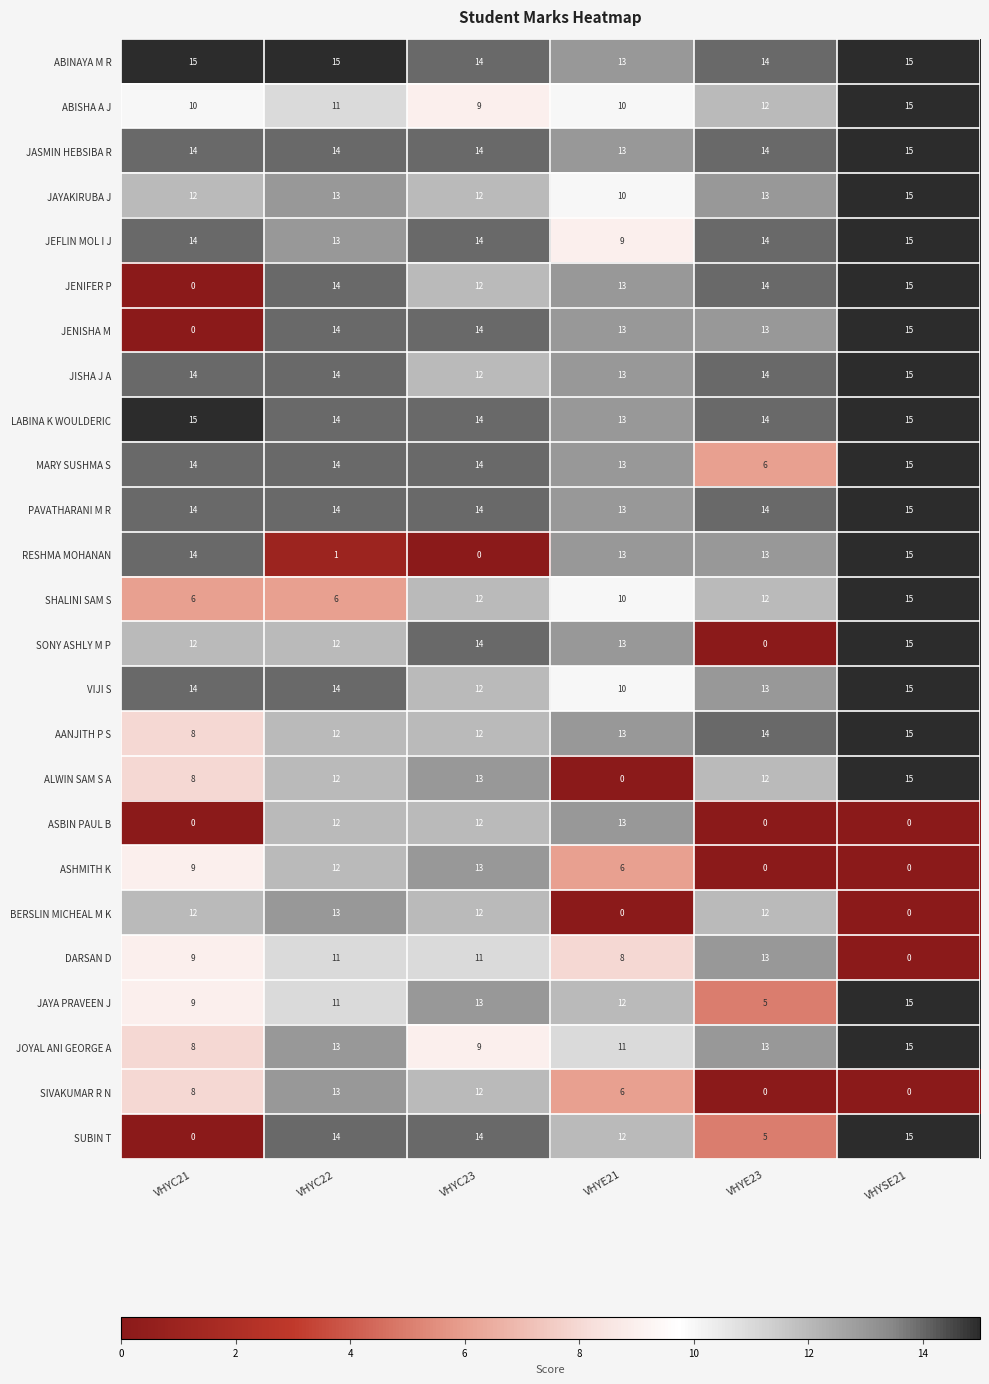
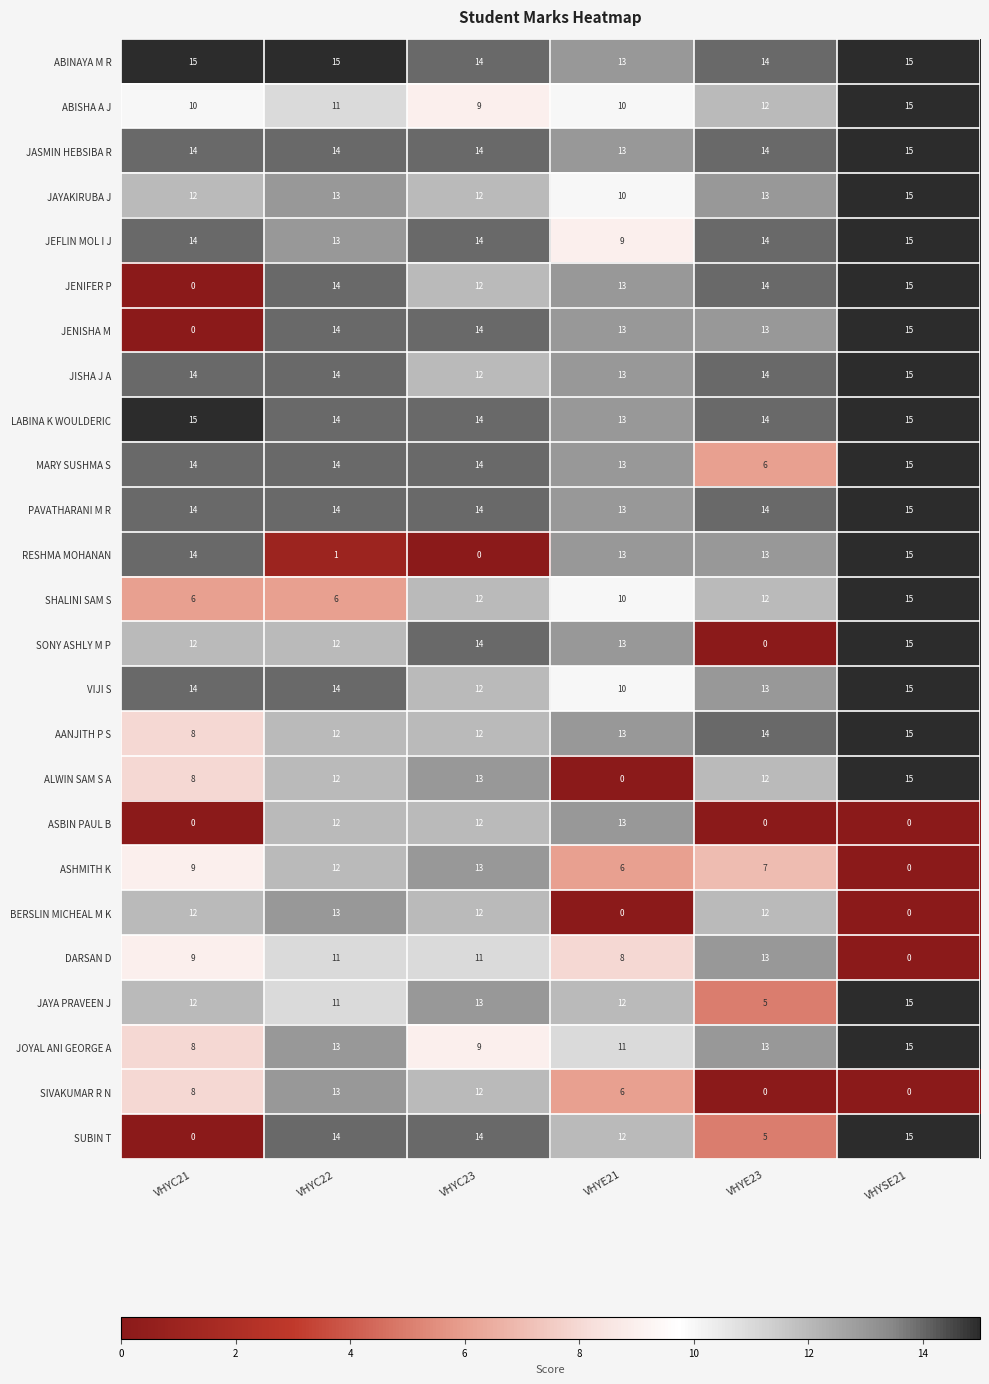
ASHMITH K, VHYE23: 0 -> 7
JAYA PRAVEEN J, VHYC21: 9 -> 12
